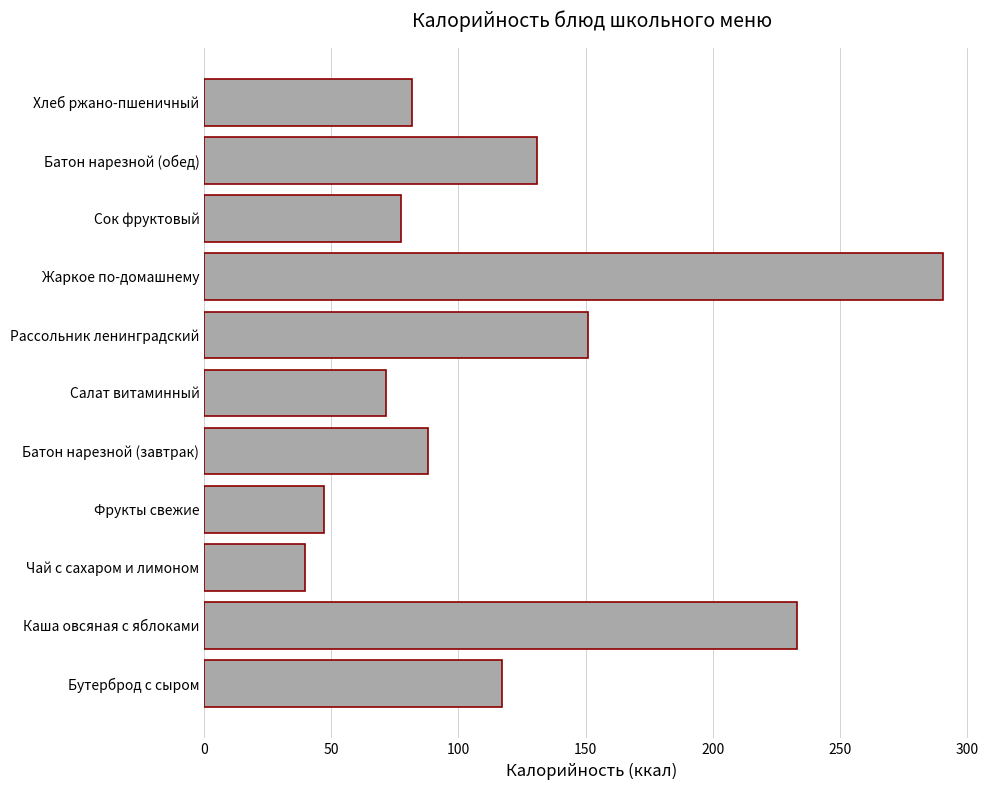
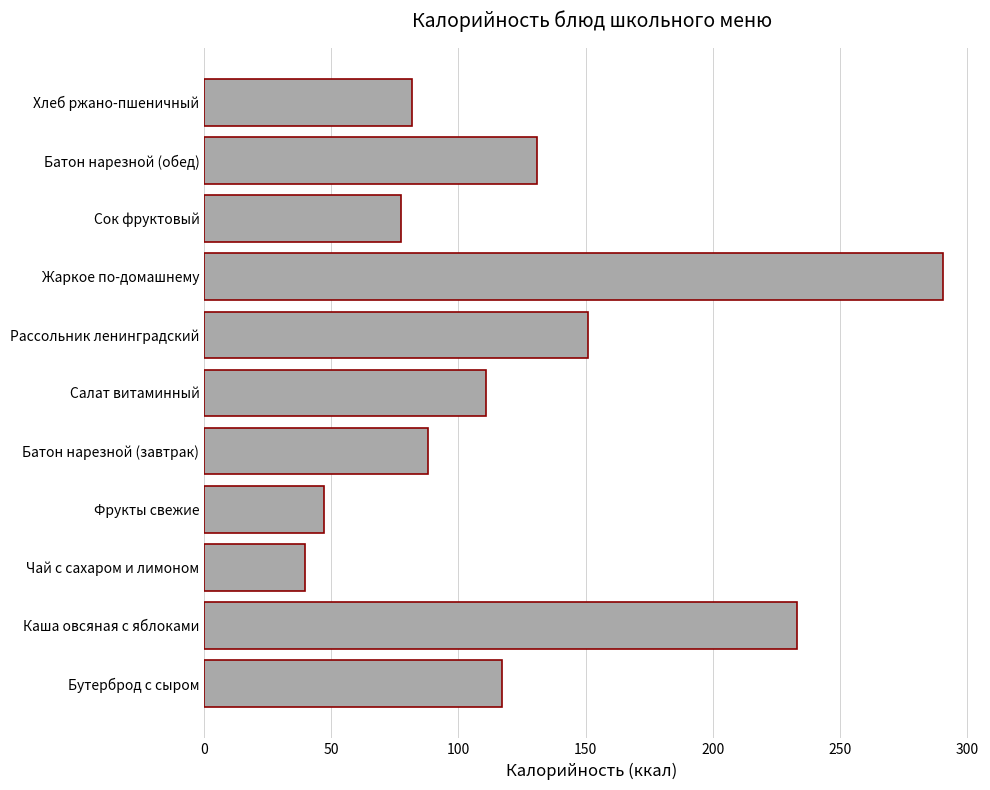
Салат витаминный: 71 -> 111
